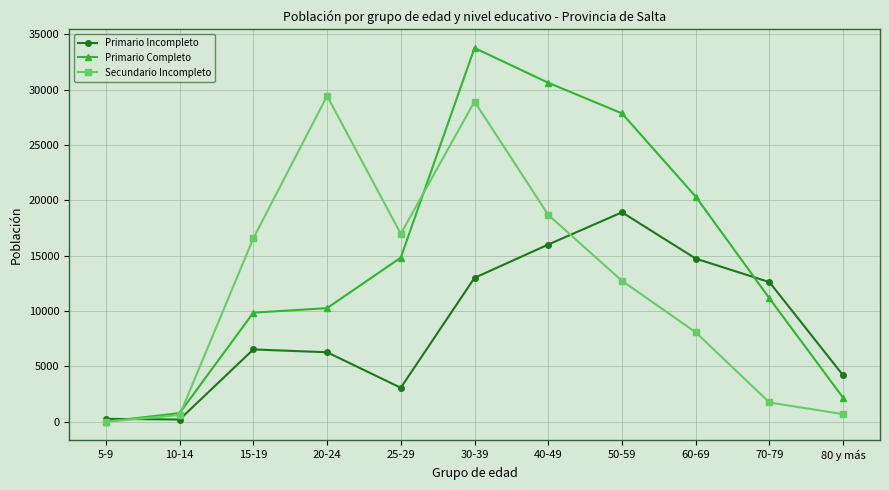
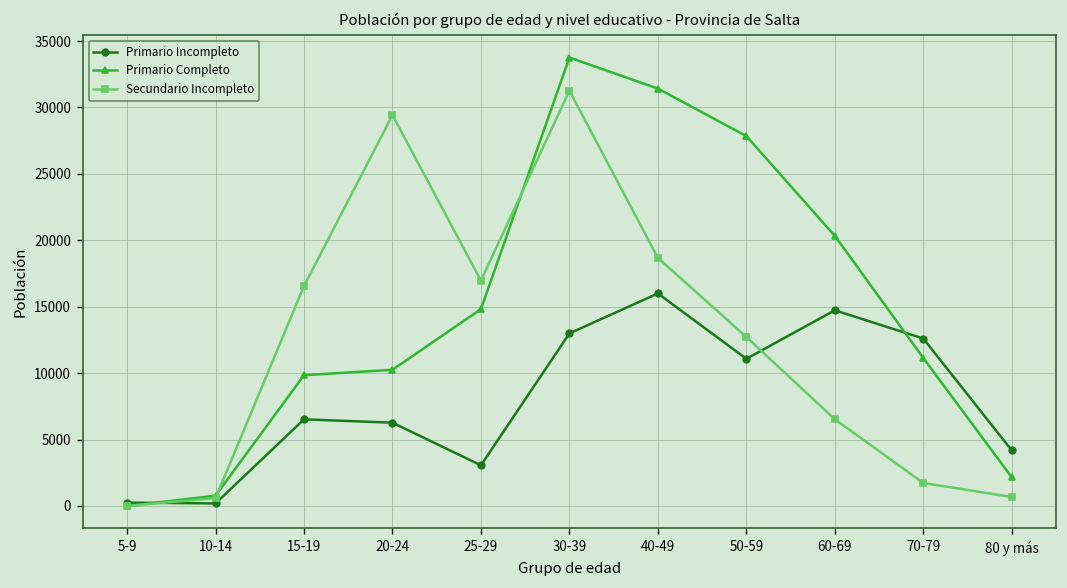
Secundario Incompleto, 30-39: 28900 -> 31300
Primario Completo, 40-49: 30600 -> 31400
Primario Incompleto, 50-59: 18900 -> 11100
Secundario Incompleto, 60-69: 8100 -> 6500
